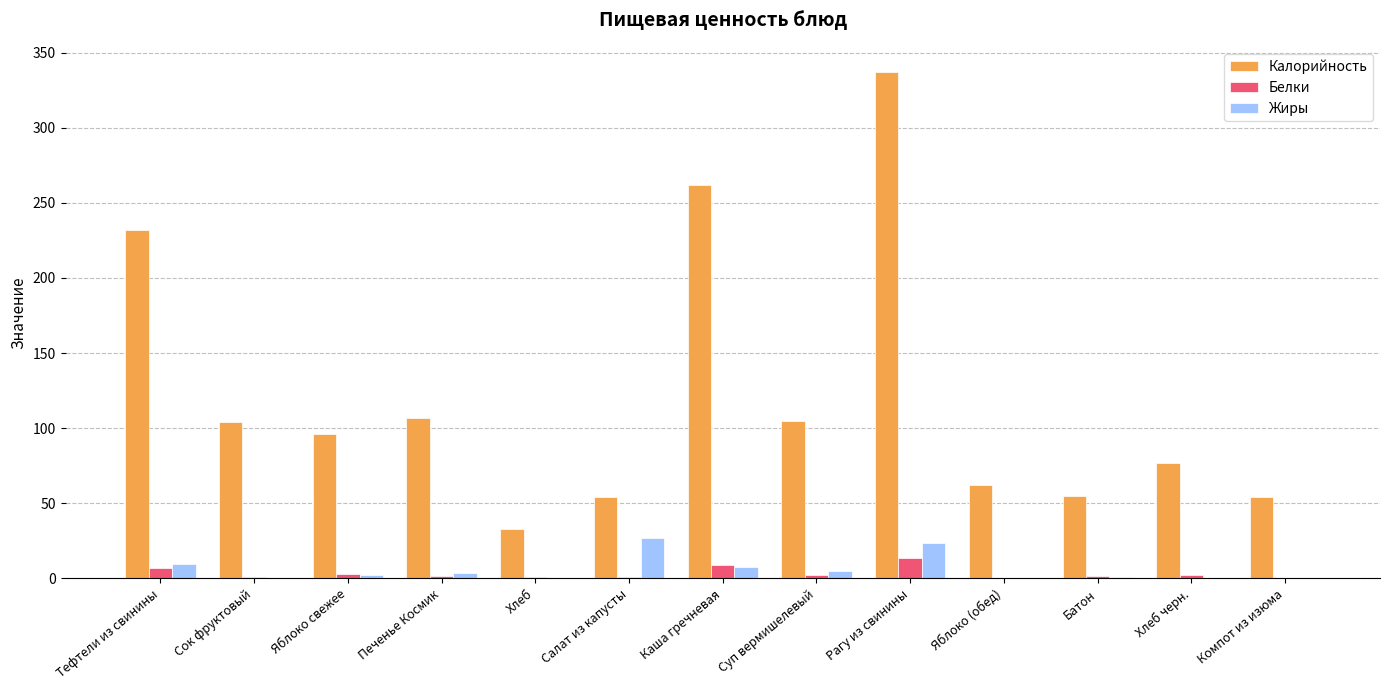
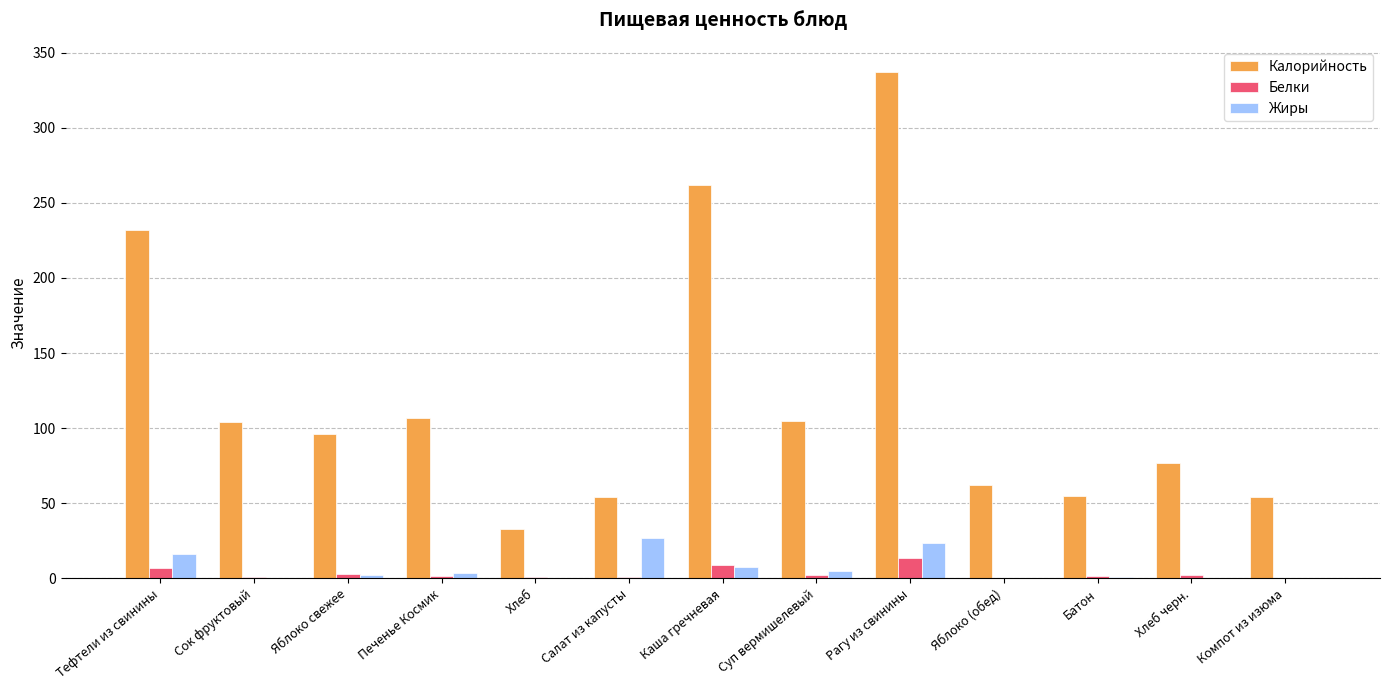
Жиры, Тефтели из свинины: 10 -> 17
